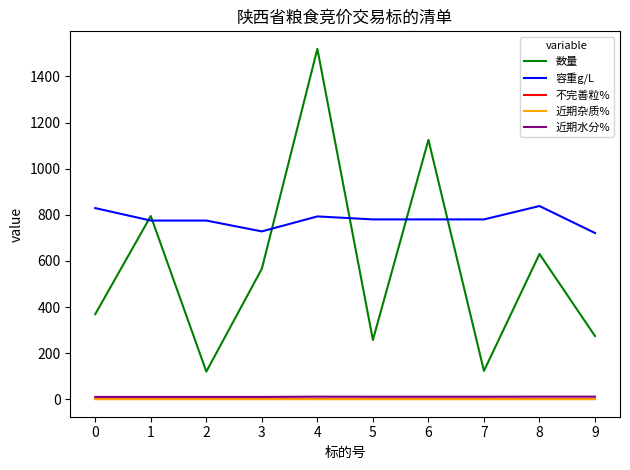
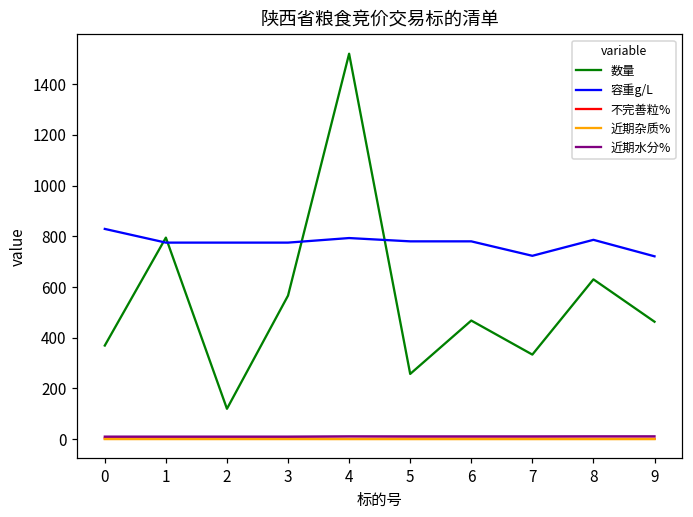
容重g/L, 3: 730 -> 780
数量, 6: 1130 -> 470
数量, 7: 120 -> 330
容重g/L, 7: 780 -> 720
容重g/L, 8: 840 -> 790
数量, 9: 270 -> 460
